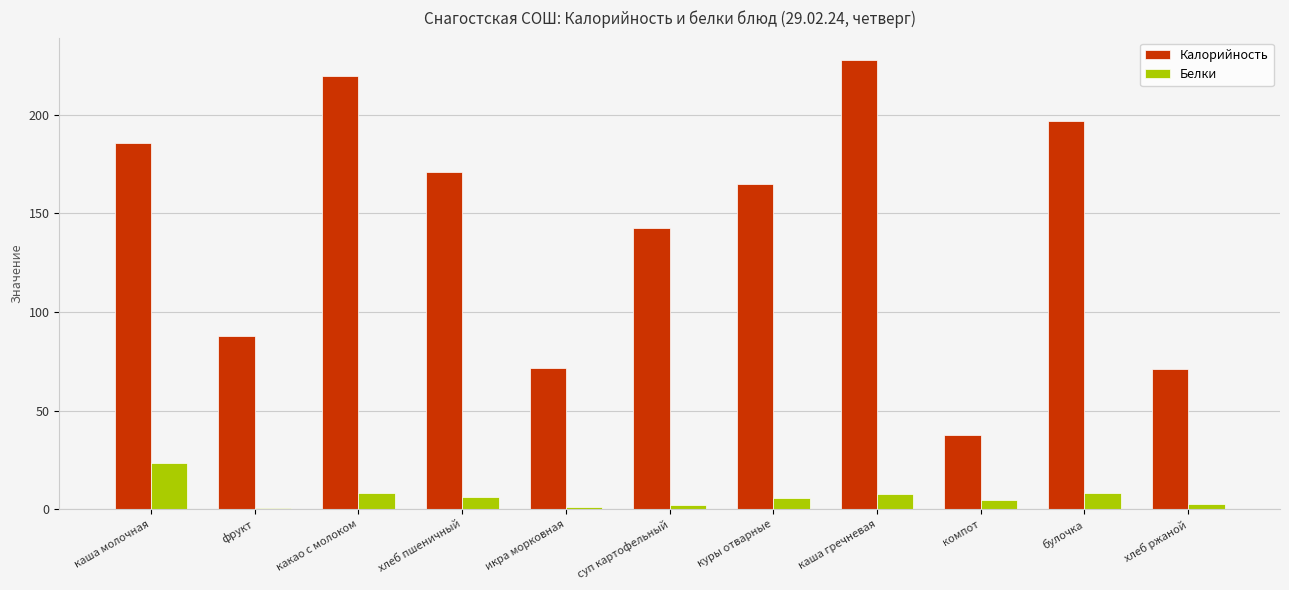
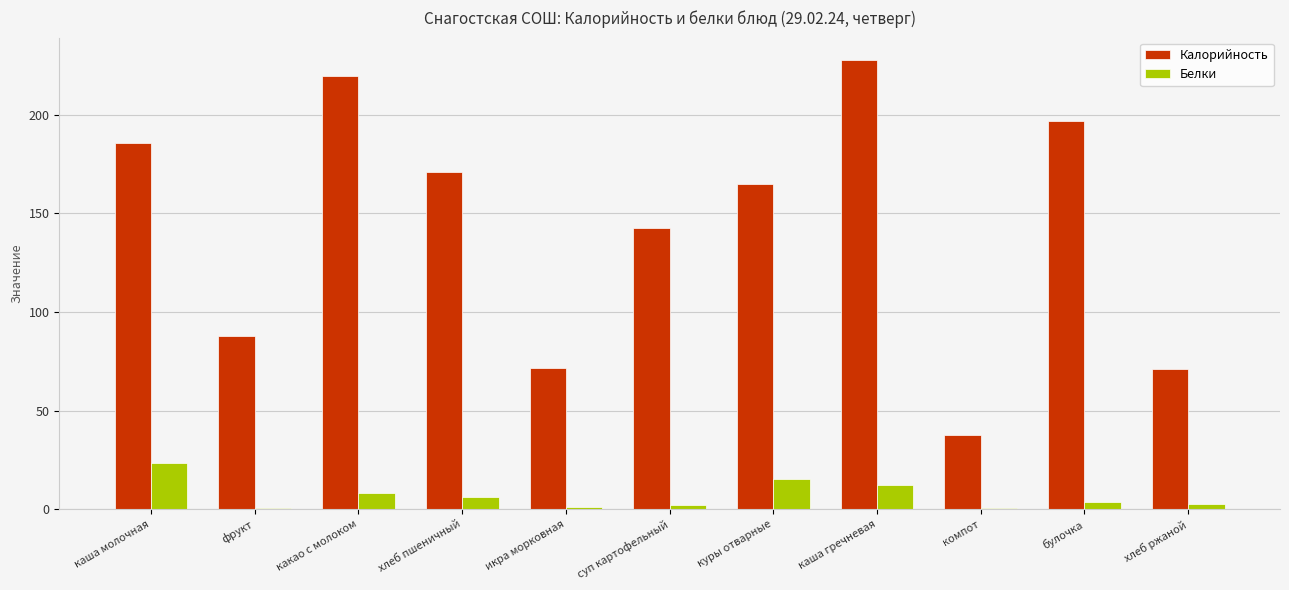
Белки, куры отварные: 6 -> 15
Белки, каша гречневая: 8 -> 12
Белки, компот: 5 -> 1
Белки, булочка: 8 -> 4
